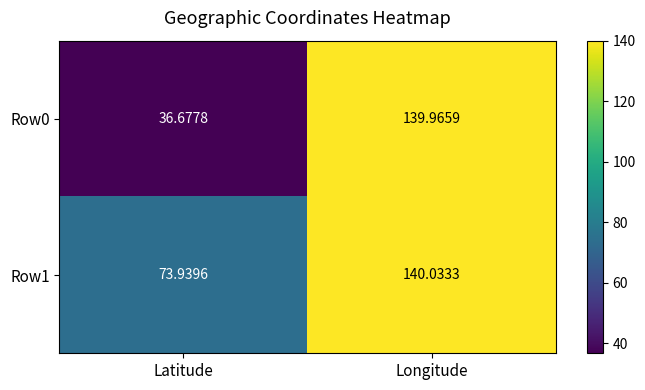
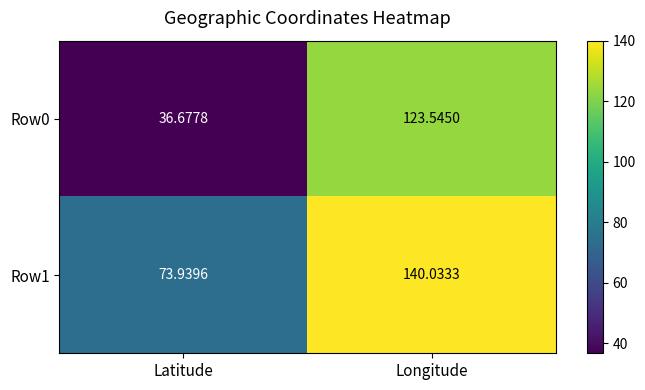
Row0, Longitude: 139.9659 -> 123.5450
